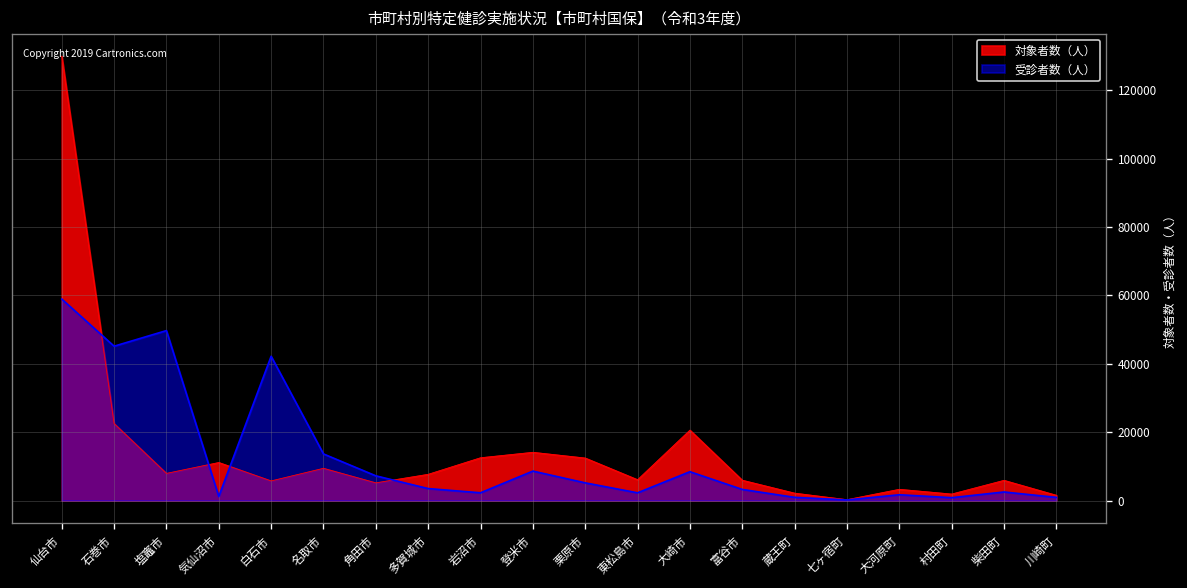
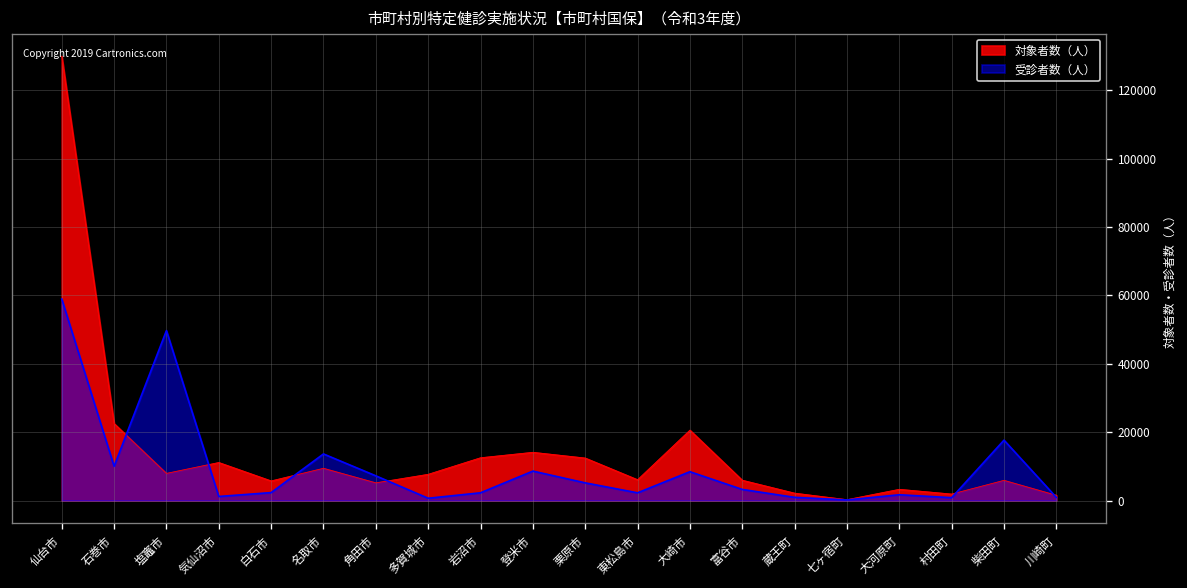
受診者数（人）, 石巻市: 45000 -> 10000
受診者数（人）, 白石市: 42000 -> 2000
受診者数（人）, 多賀城市: 4000 -> 1000
受診者数（人）, 柴田町: 3000 -> 18000
